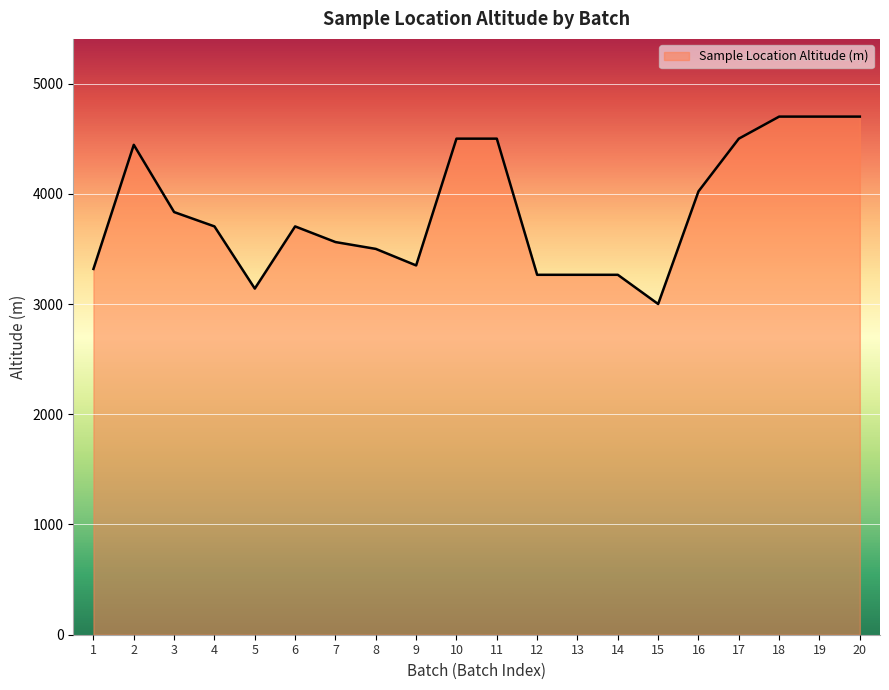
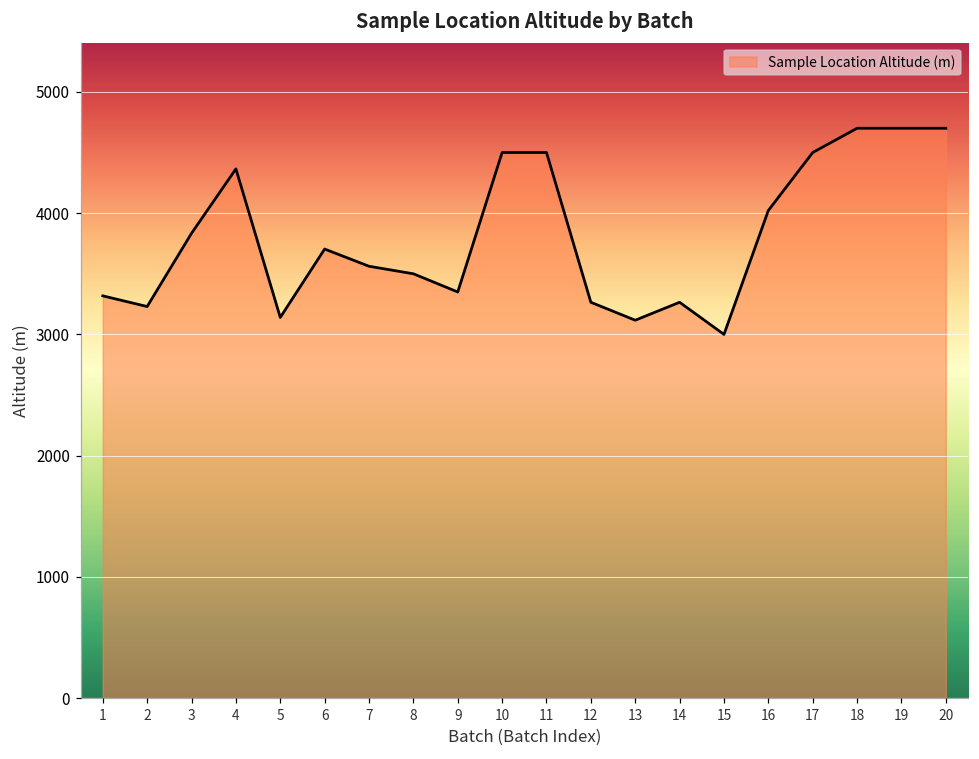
2: 4440 -> 3230
4: 3700 -> 4370
13: 3270 -> 3120
